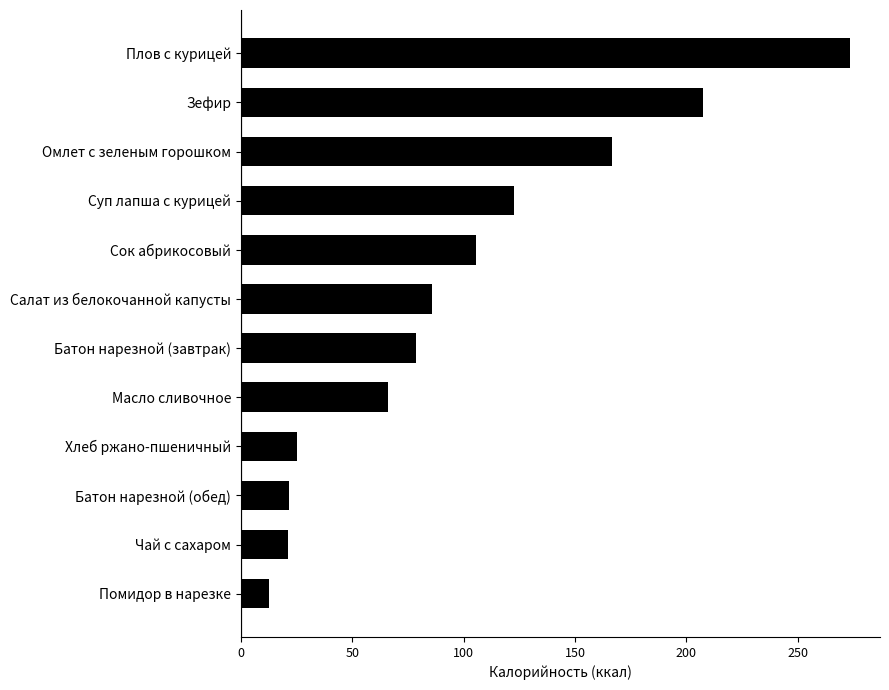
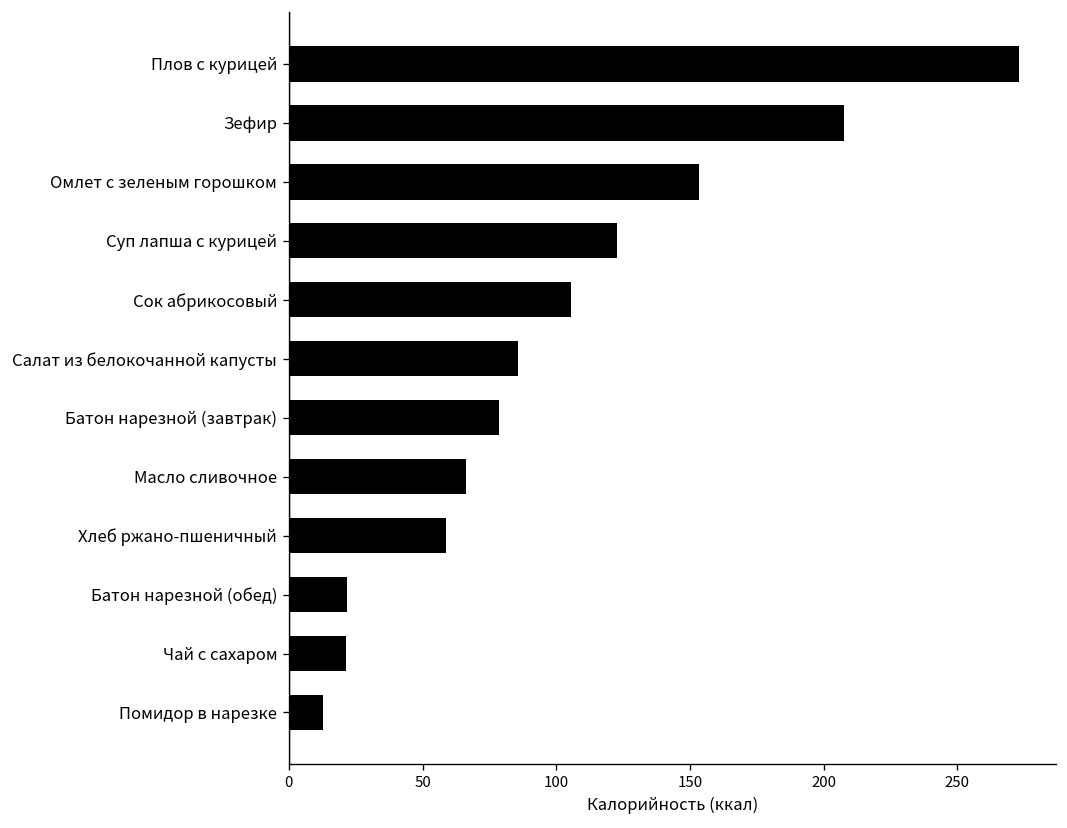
Омлет с зеленым горошком: 166 -> 154
Хлеб ржано-пшеничный: 25 -> 59
